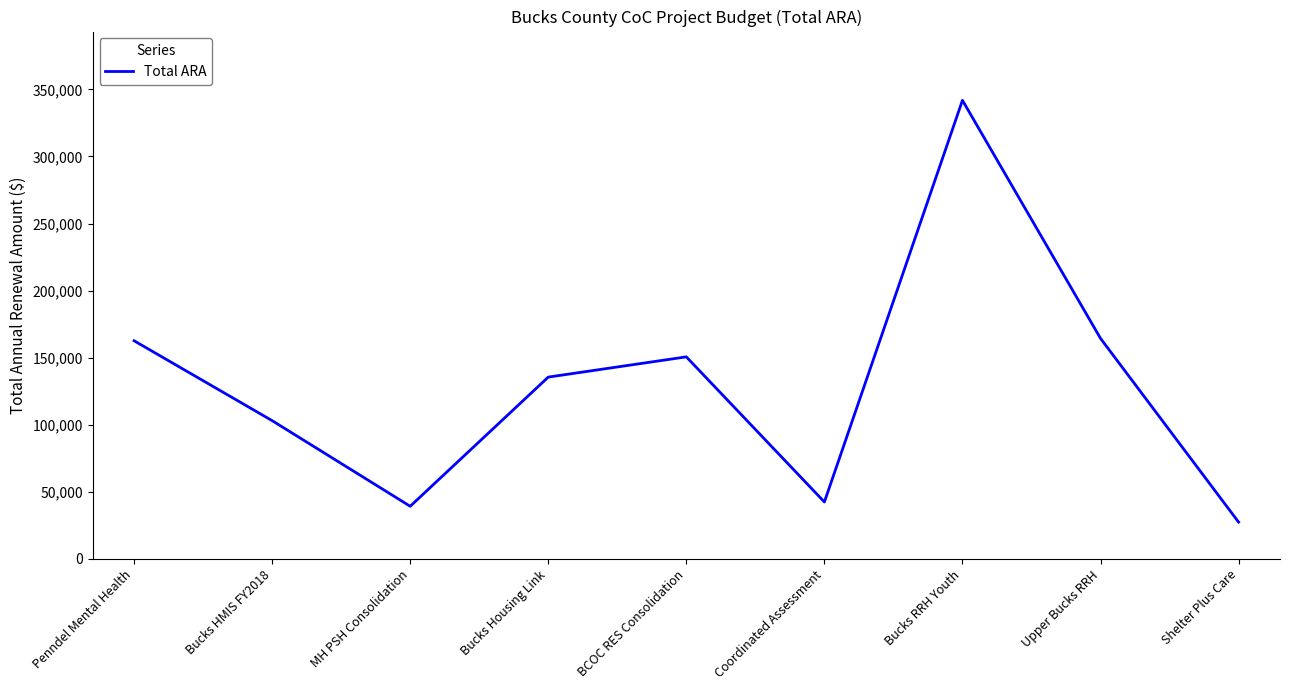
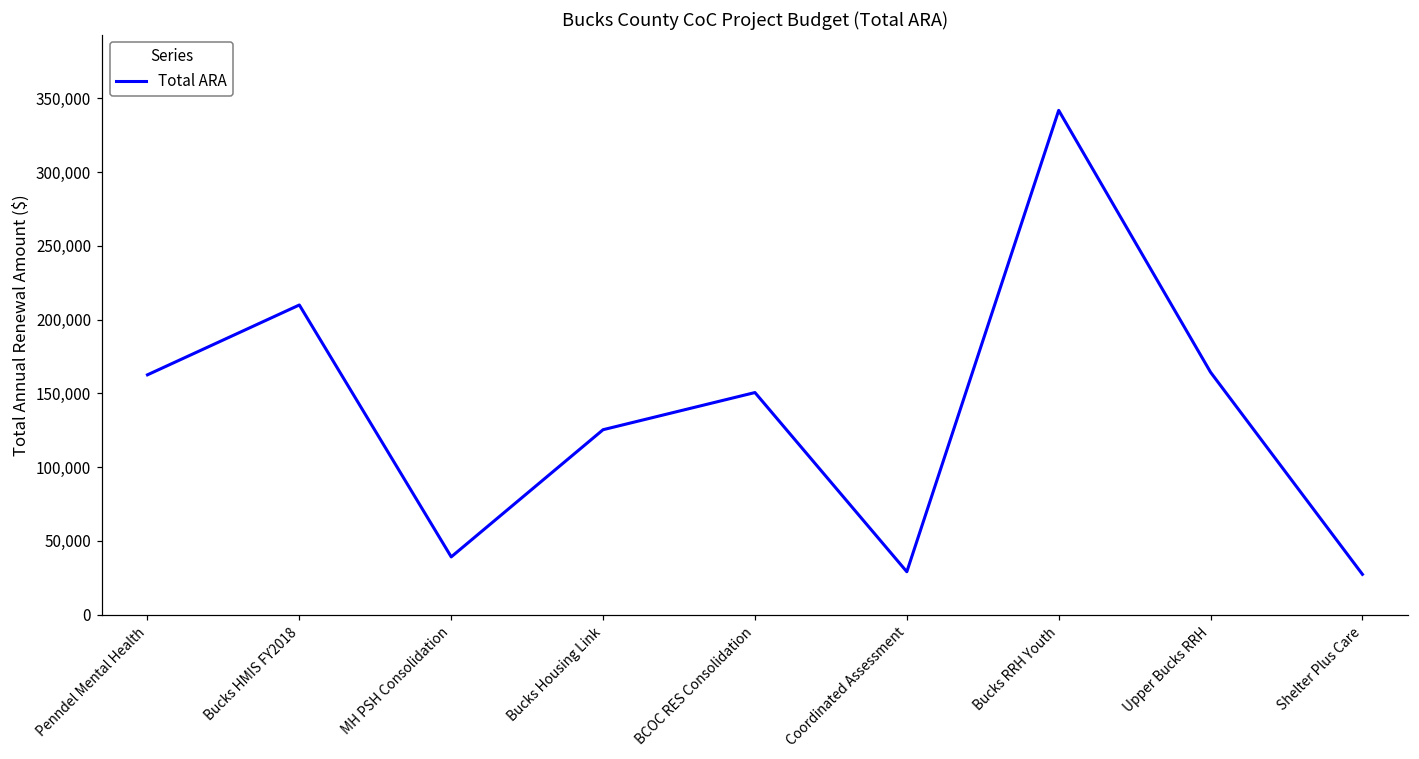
Bucks HMIS FY2018: 103,000 -> 210,000
Bucks Housing Link: 135,000 -> 125,000
Coordinated Assessment: 42,000 -> 29,000
